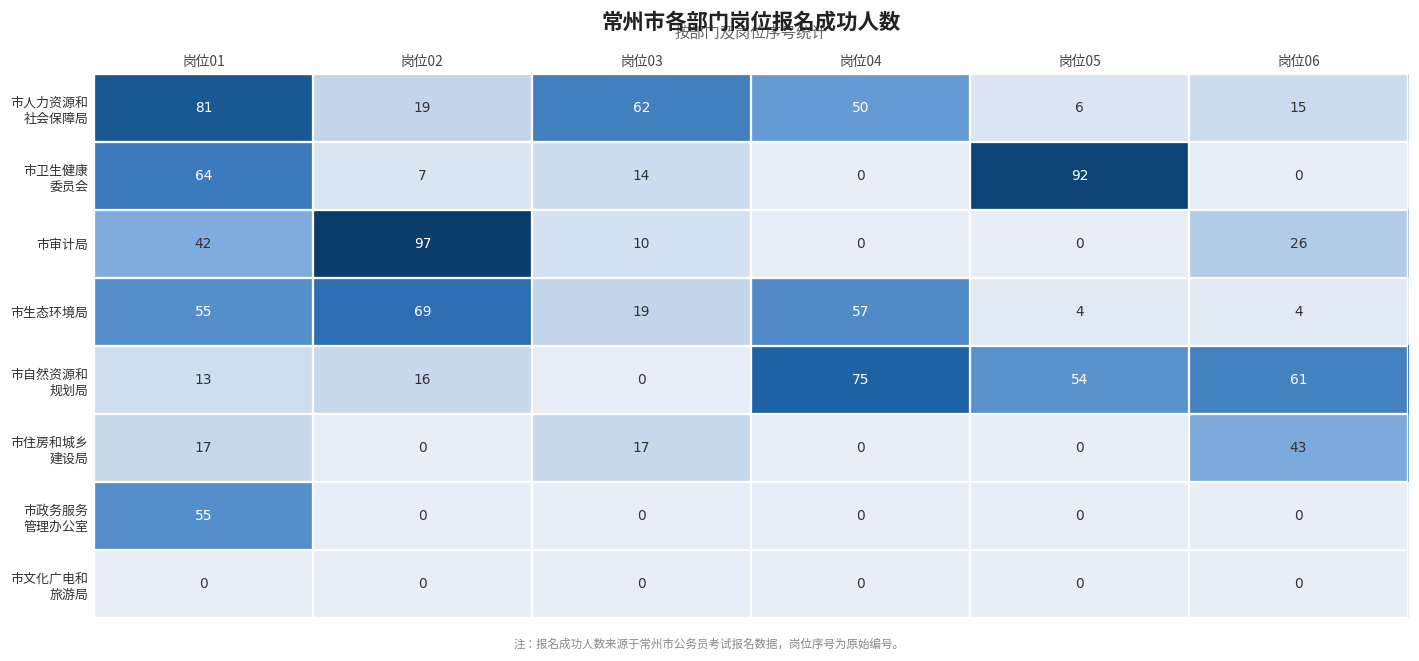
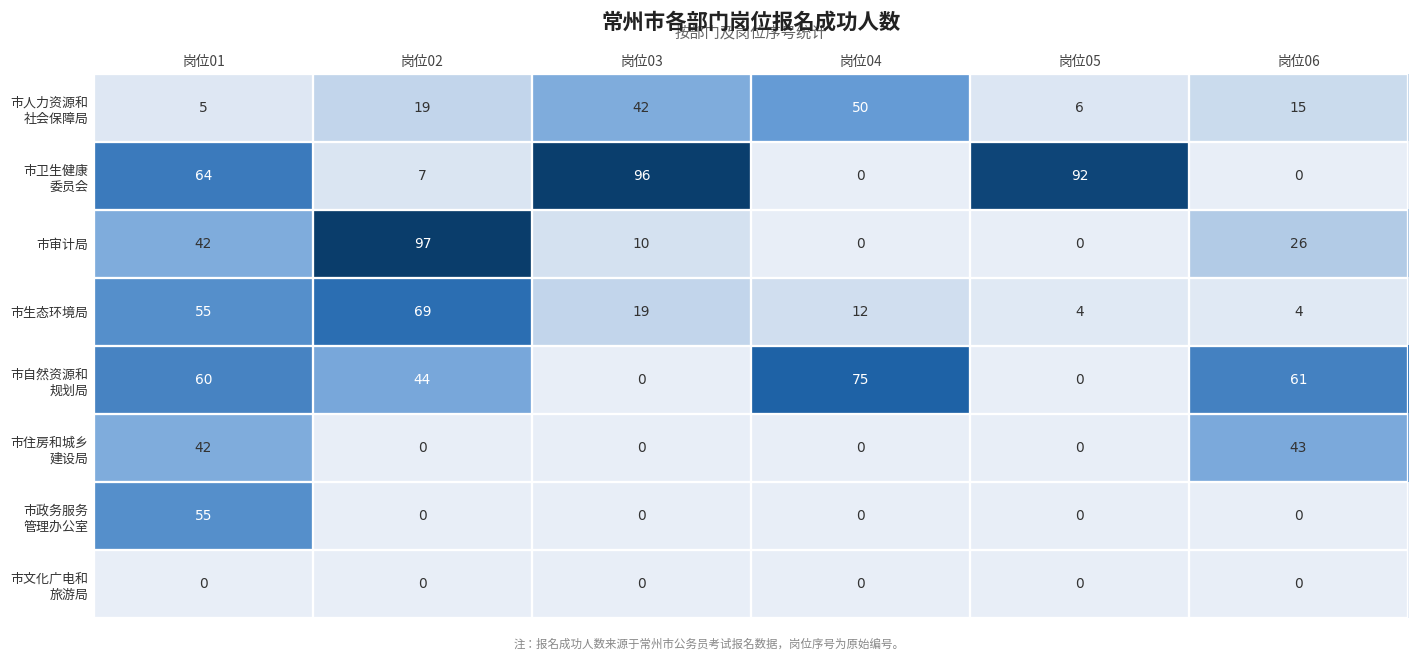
市人力资源和 社会保障局, 岗位01: 81 -> 5
市人力资源和 社会保障局, 岗位03: 62 -> 42
市卫生健康 委员会, 岗位03: 14 -> 96
市生态环境局, 岗位04: 57 -> 12
市自然资源和 规划局, 岗位01: 13 -> 60
市自然资源和 规划局, 岗位02: 16 -> 44
市自然资源和 规划局, 岗位05: 54 -> 0
市住房和城乡 建设局, 岗位01: 17 -> 42
市住房和城乡 建设局, 岗位03: 17 -> 0
